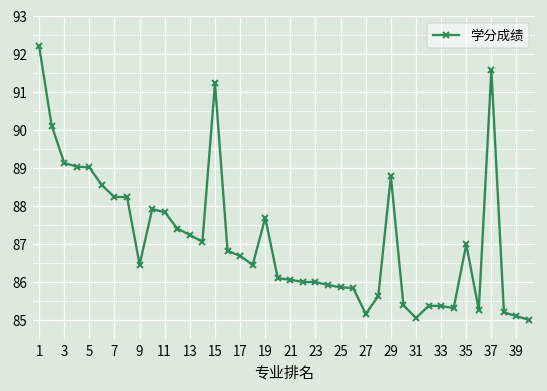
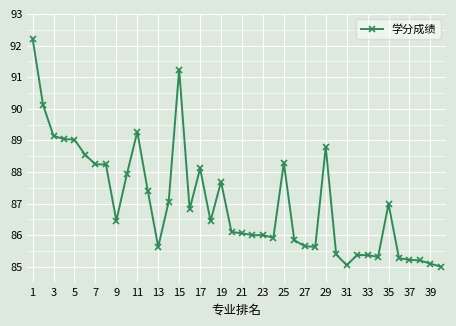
11: 87.8 -> 89.3
13: 87.2 -> 85.6
17: 86.7 -> 88.1
25: 85.9 -> 88.3
27: 85.2 -> 85.7
37: 91.6 -> 85.2
